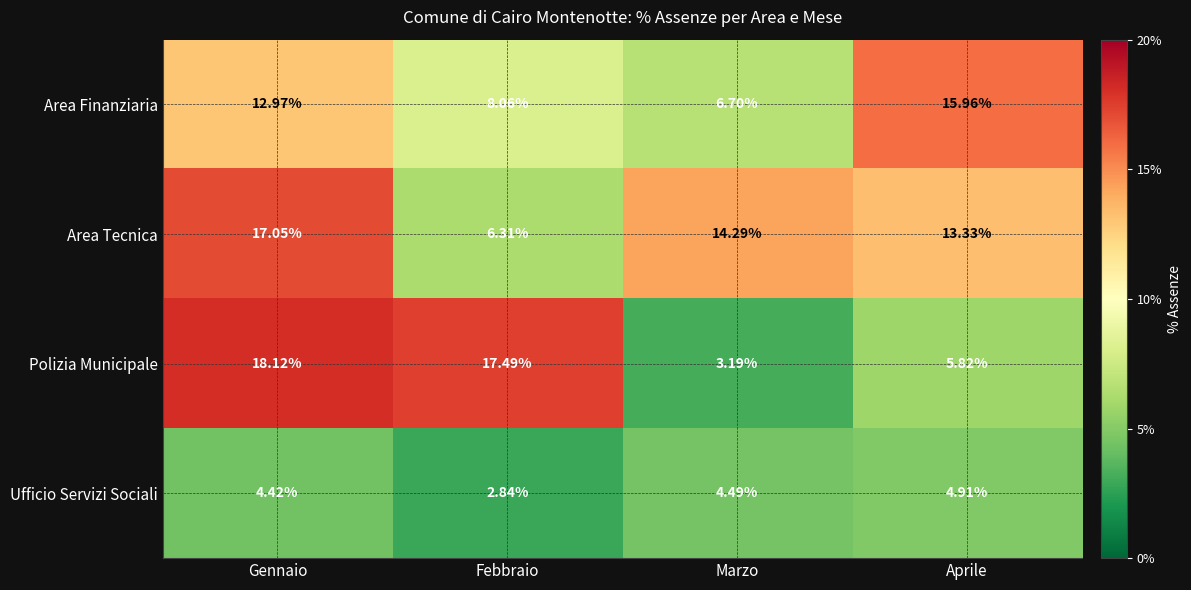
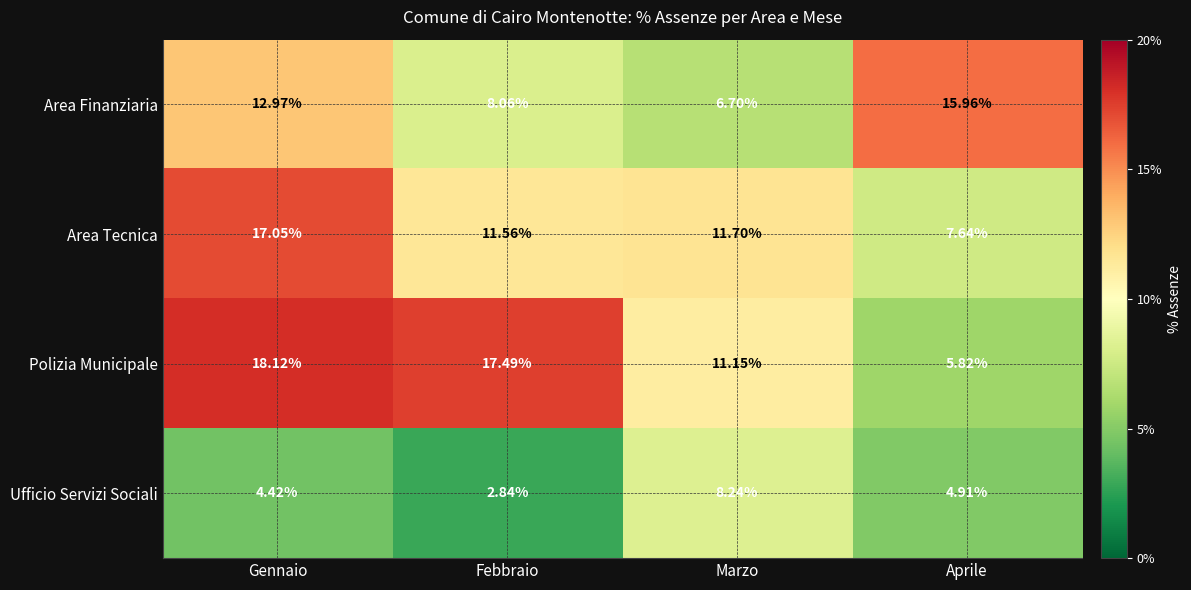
Area Tecnica, Febbraio: 6.31% -> 11.56%
Area Tecnica, Marzo: 14.29% -> 11.70%
Area Tecnica, Aprile: 13.33% -> 7.64%
Polizia Municipale, Marzo: 3.19% -> 11.15%
Ufficio Servizi Sociali, Marzo: 4.49% -> 8.24%
